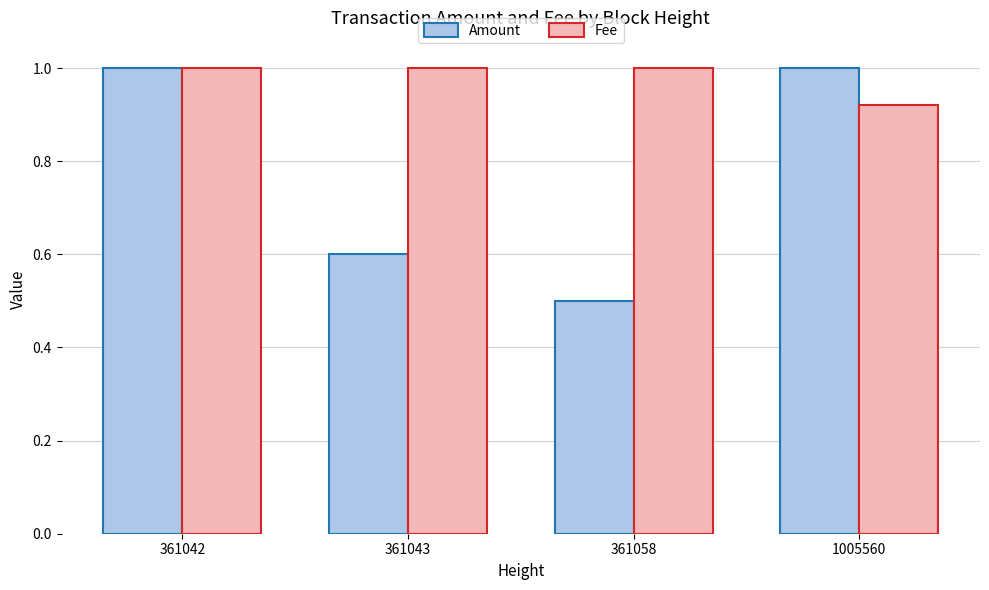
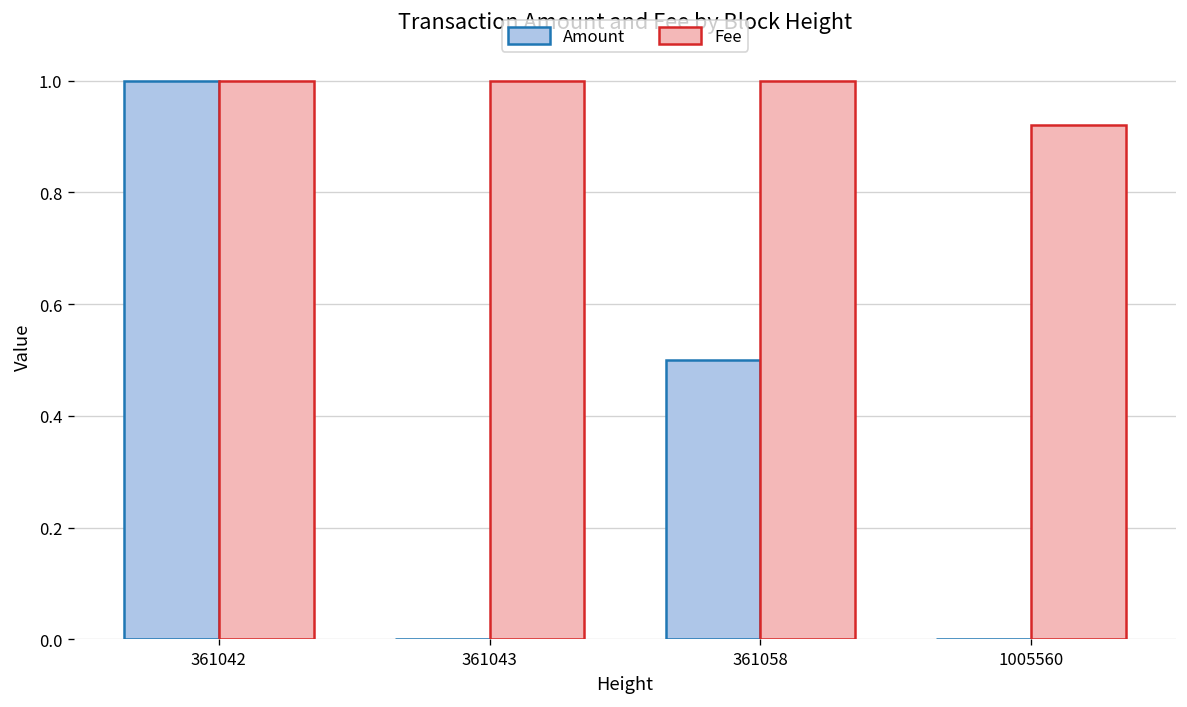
Amount, 361043: 0.6 -> 0.0
Amount, 1005560: 1 -> 0
